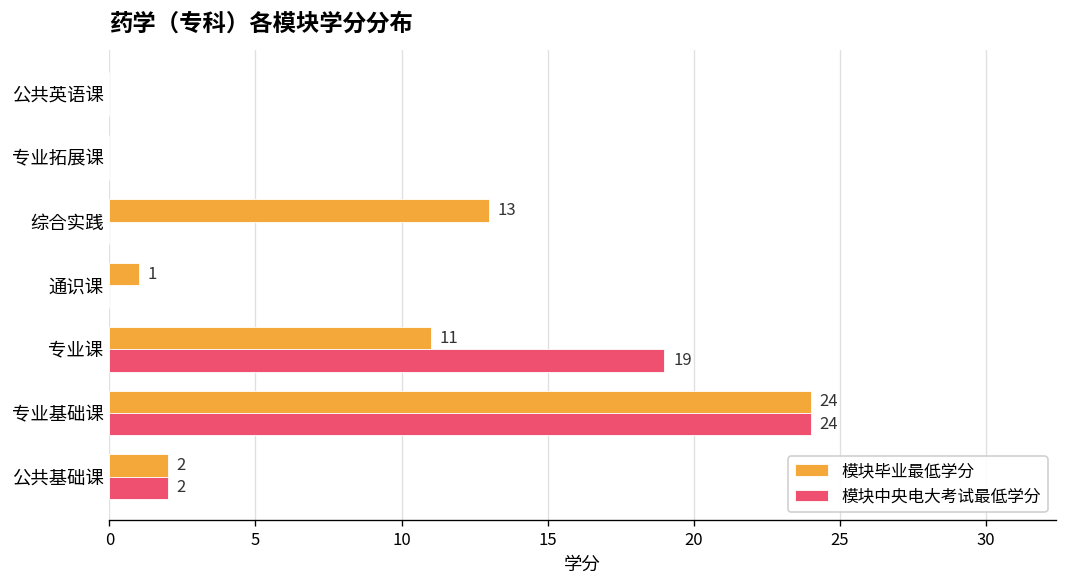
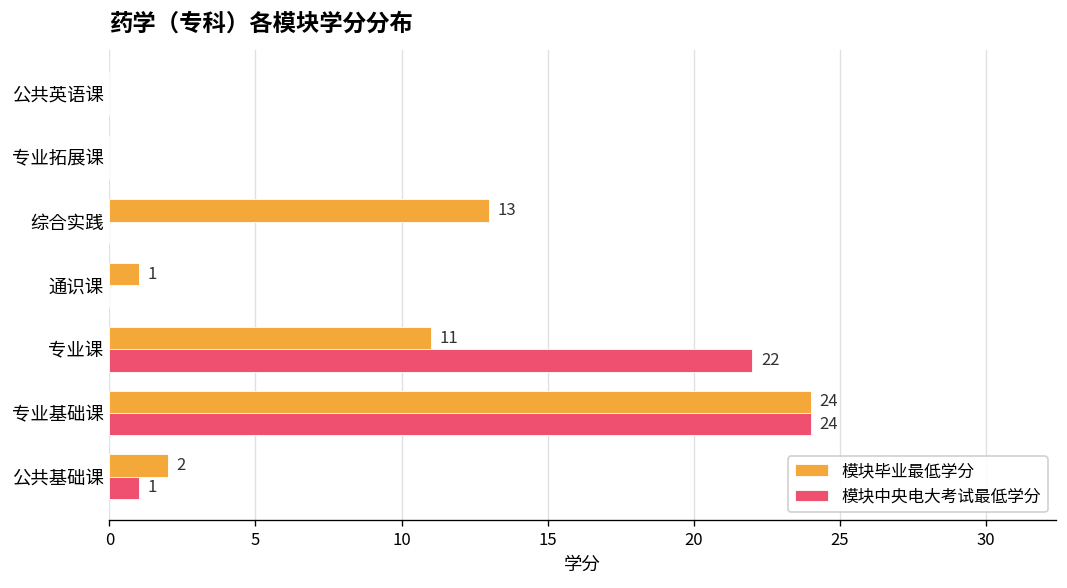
模块中央电大考试最低学分, 专业课: 19 -> 22
模块中央电大考试最低学分, 公共基础课: 2 -> 1
